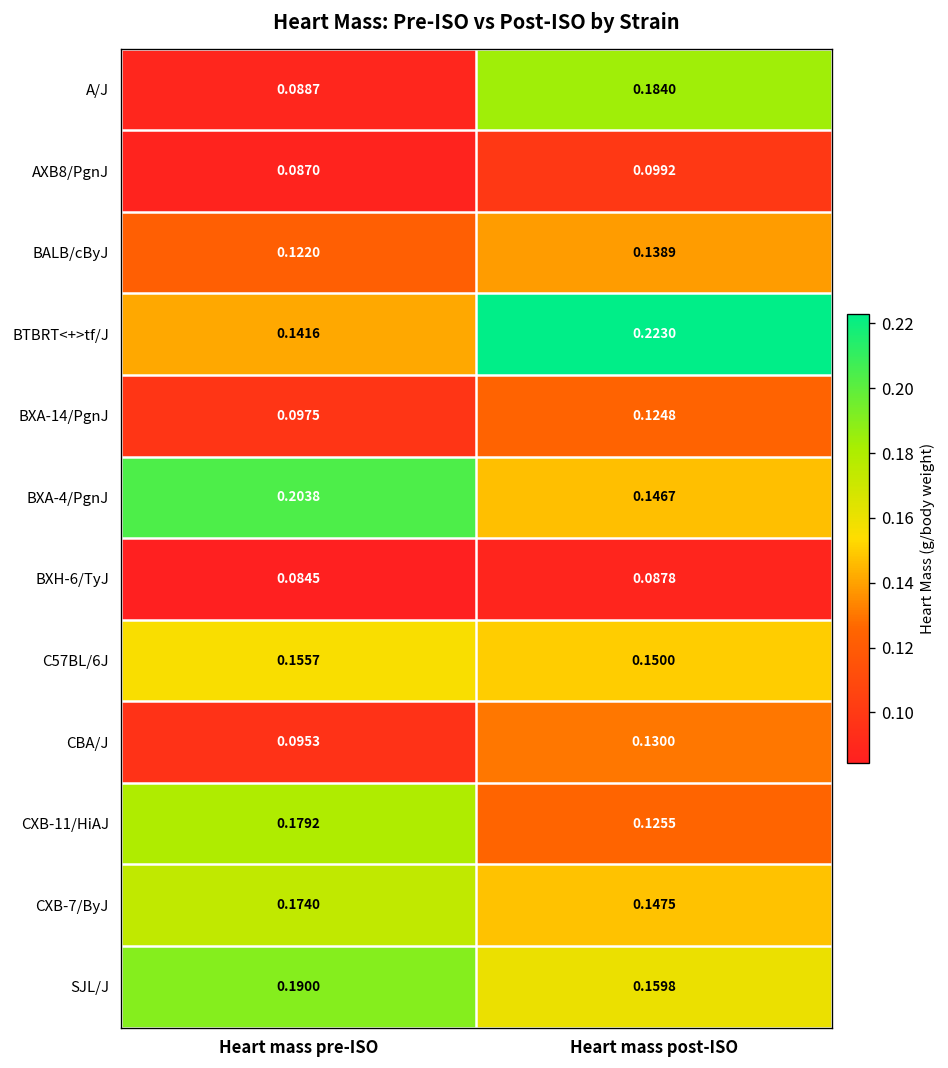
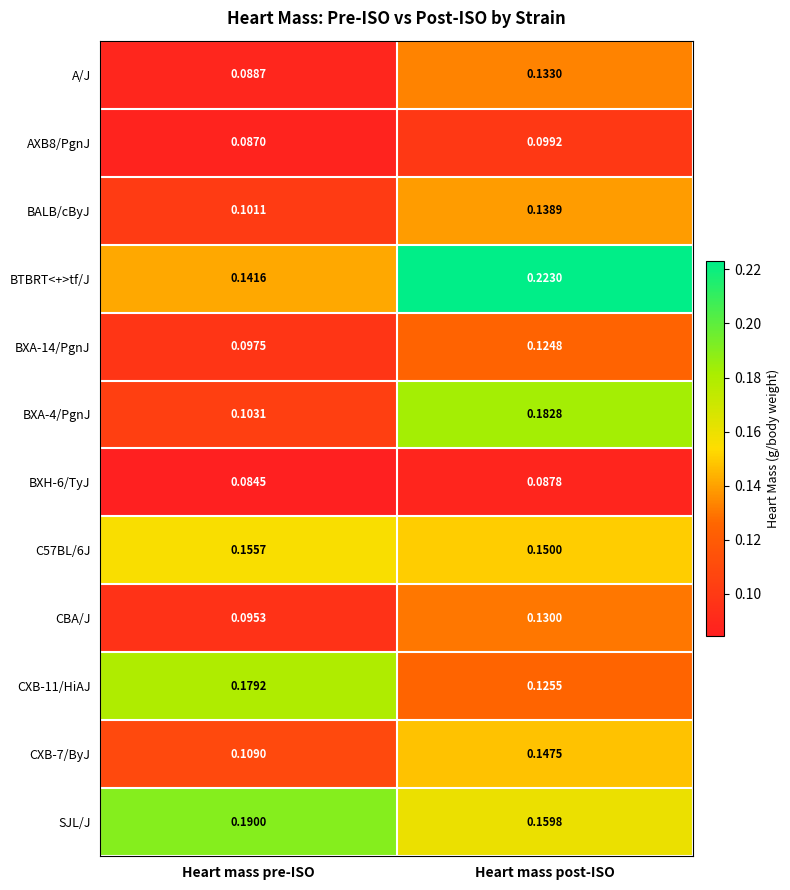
A/J, Heart mass post-ISO: 0.1840 -> 0.1330
BALB/cByJ, Heart mass pre-ISO: 0.1220 -> 0.1011
BXA-4/PgnJ, Heart mass pre-ISO: 0.2038 -> 0.1031
BXA-4/PgnJ, Heart mass post-ISO: 0.1467 -> 0.1828
CXB-7/ByJ, Heart mass pre-ISO: 0.1740 -> 0.1090
